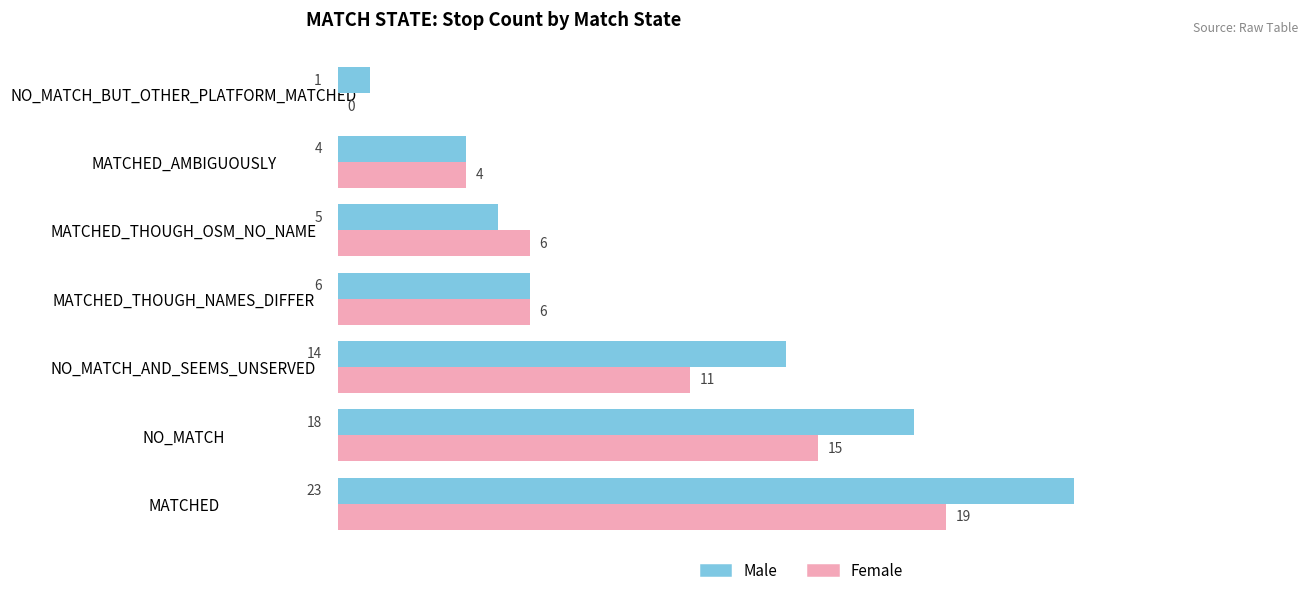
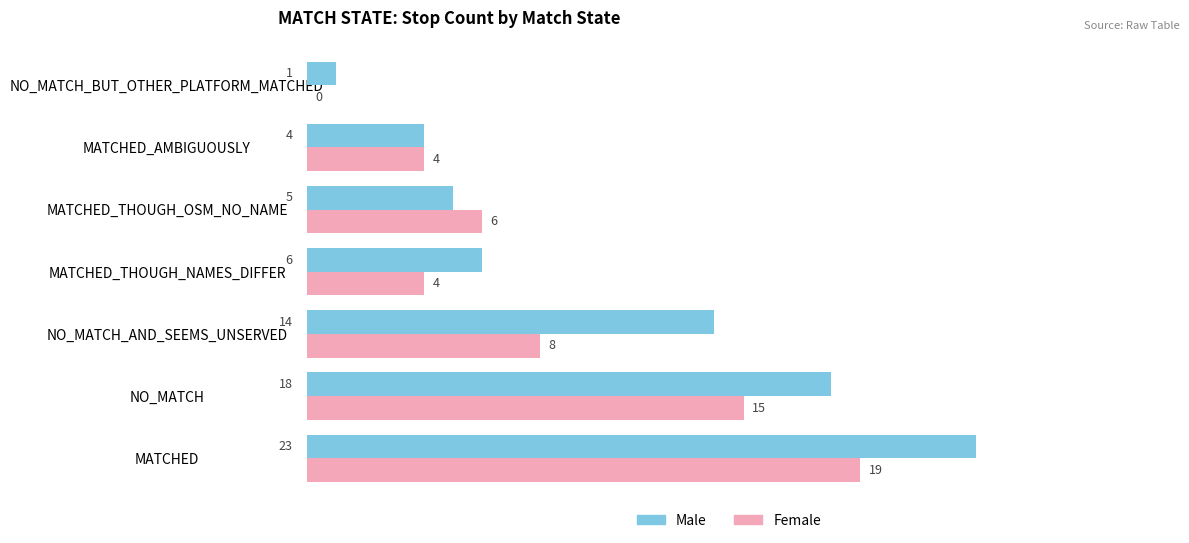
Female, MATCHED_THOUGH_NAMES_DIFFER: 6 -> 4
Female, NO_MATCH_AND_SEEMS_UNSERVED: 11 -> 8
